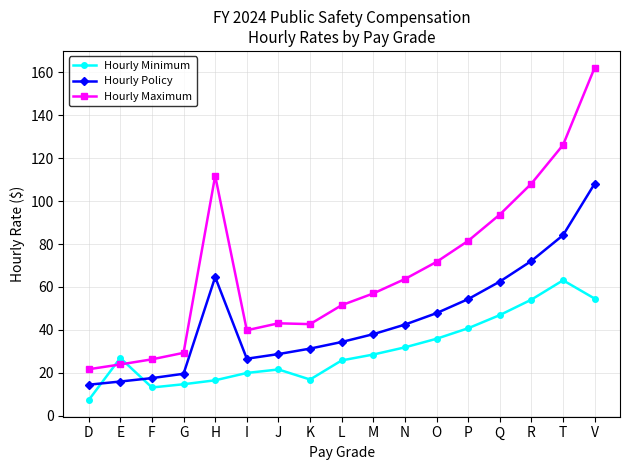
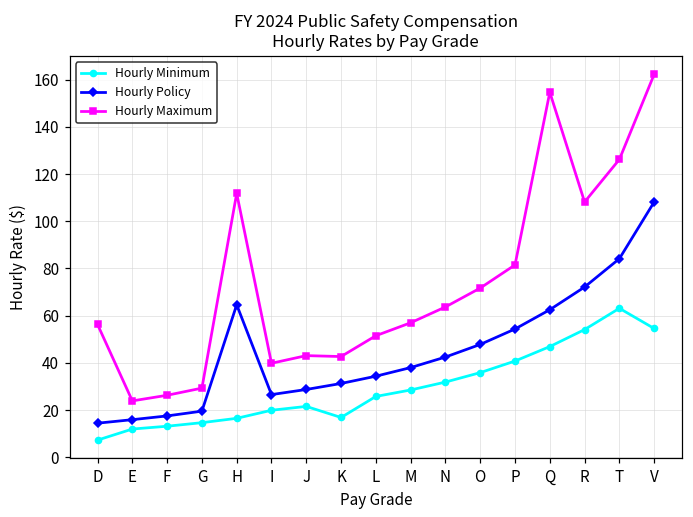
Hourly Maximum, D: 22 -> 56
Hourly Minimum, E: 27 -> 12
Hourly Maximum, Q: 94 -> 155
